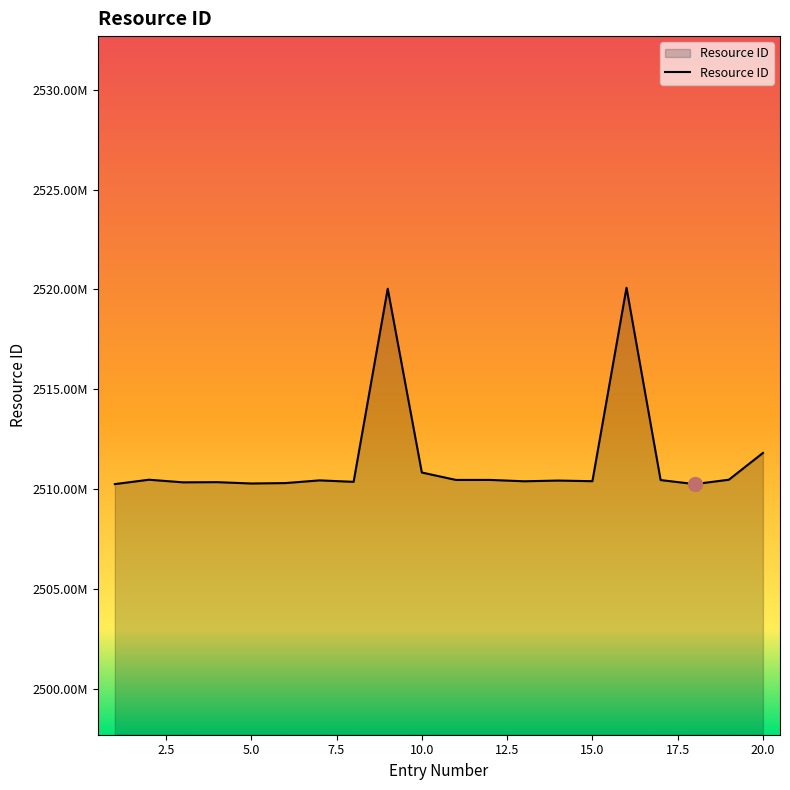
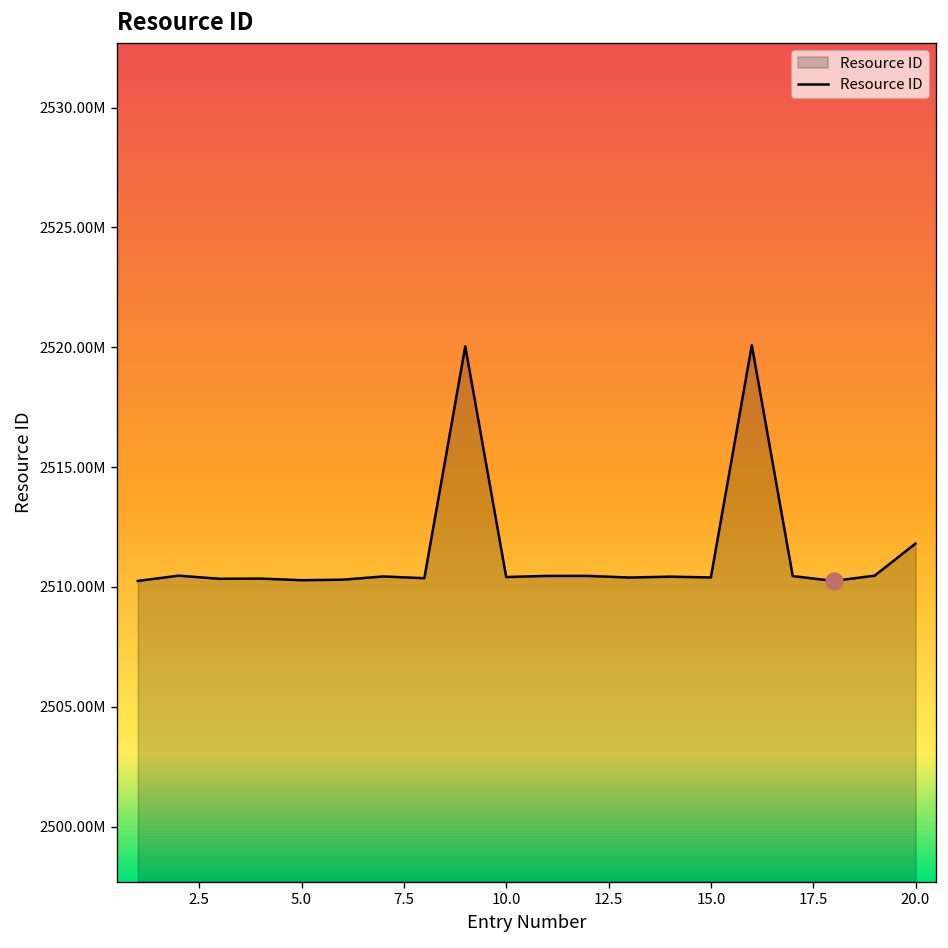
Resource ID, 10.0: 2510800000 -> 2510400000
